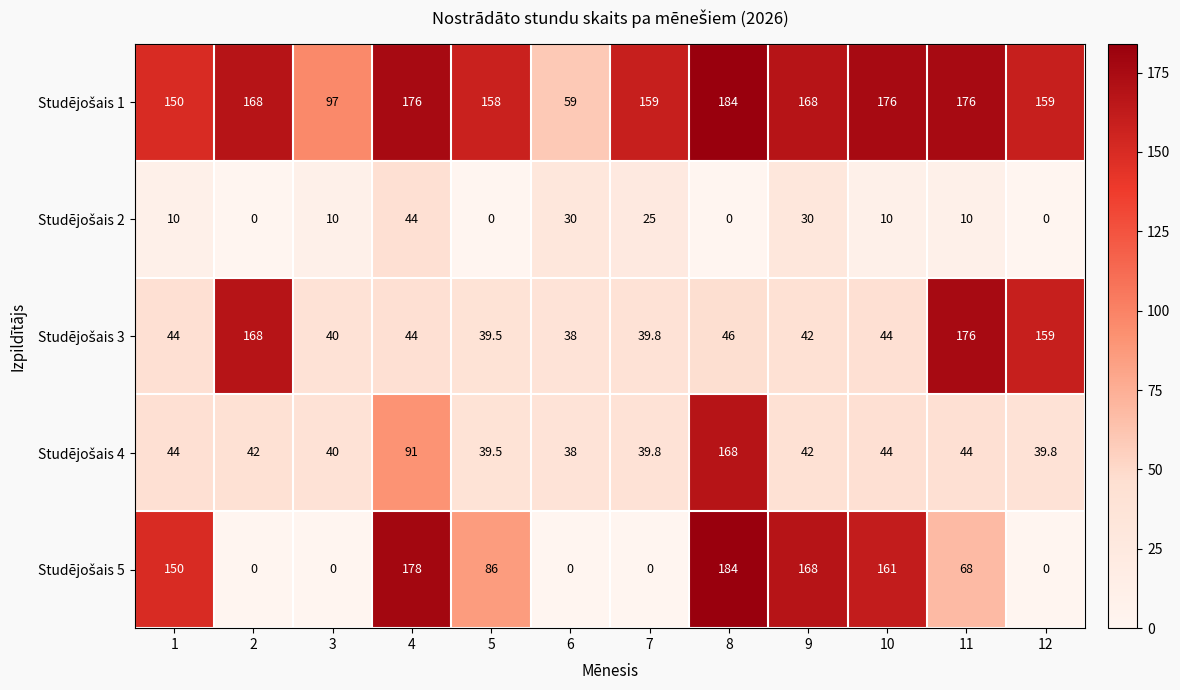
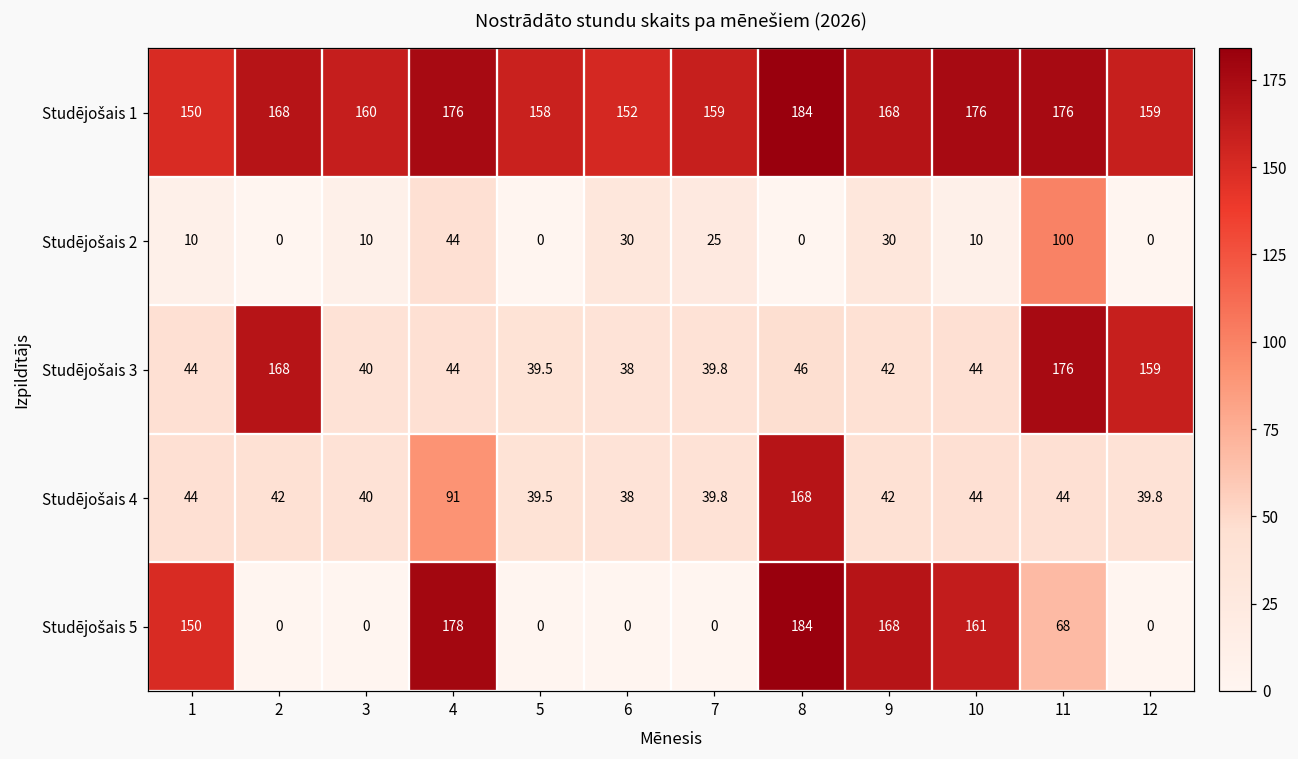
Studējošais 1, 3: 97 -> 160
Studējošais 1, 6: 59 -> 152
Studējošais 2, 11: 10 -> 100
Studējošais 5, 5: 86 -> 0
